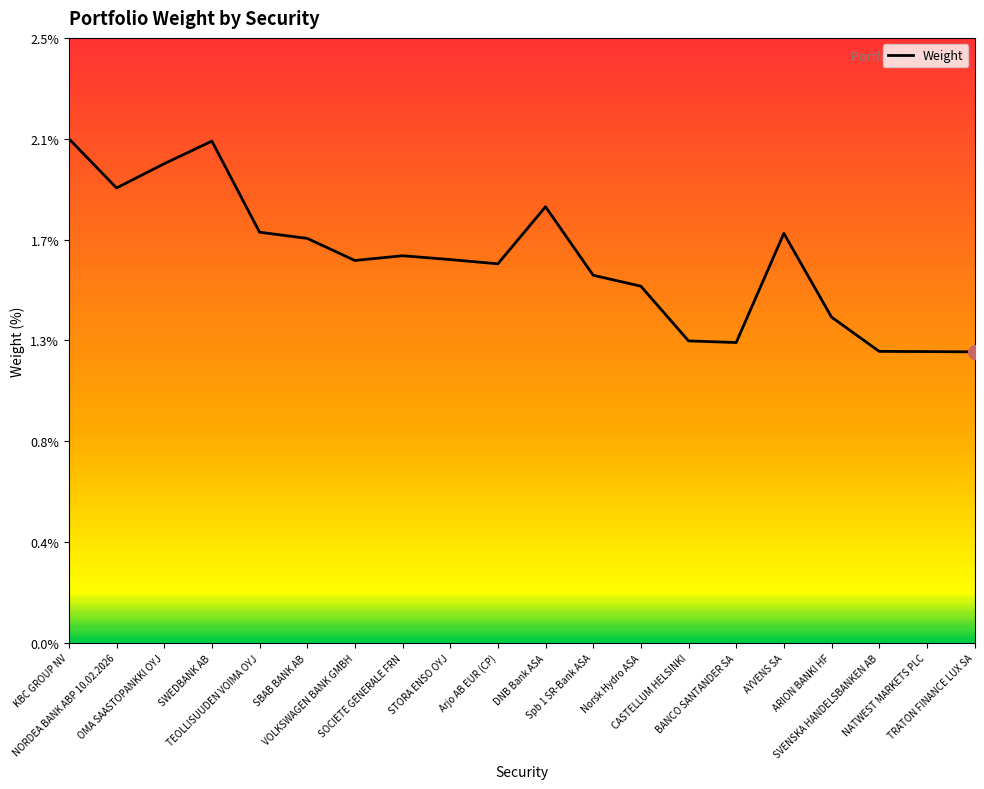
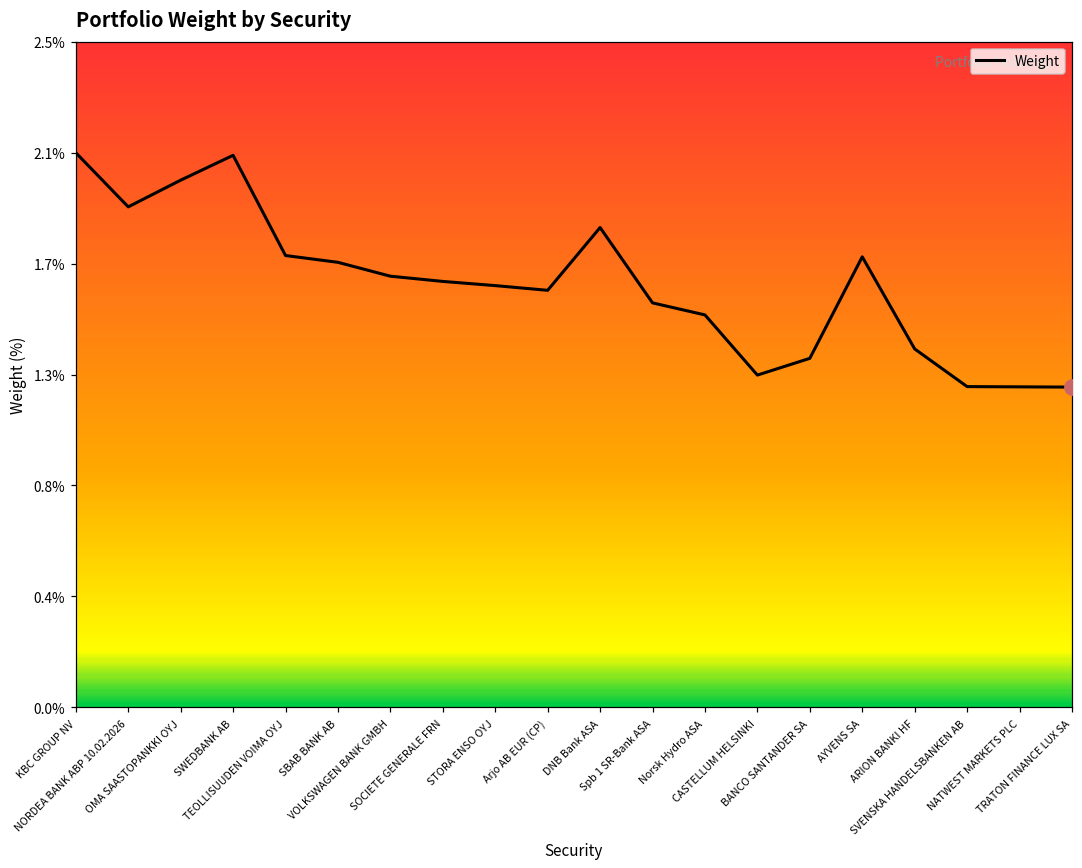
Weight, VOLKSWAGEN BANK GMBH: 1.61% -> 1.65%
Weight, BANCO SANTANDER SA: 1.26% -> 1.33%
